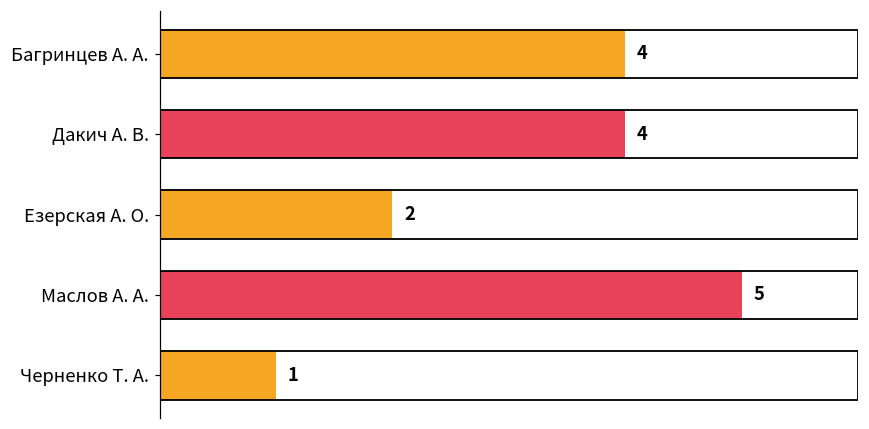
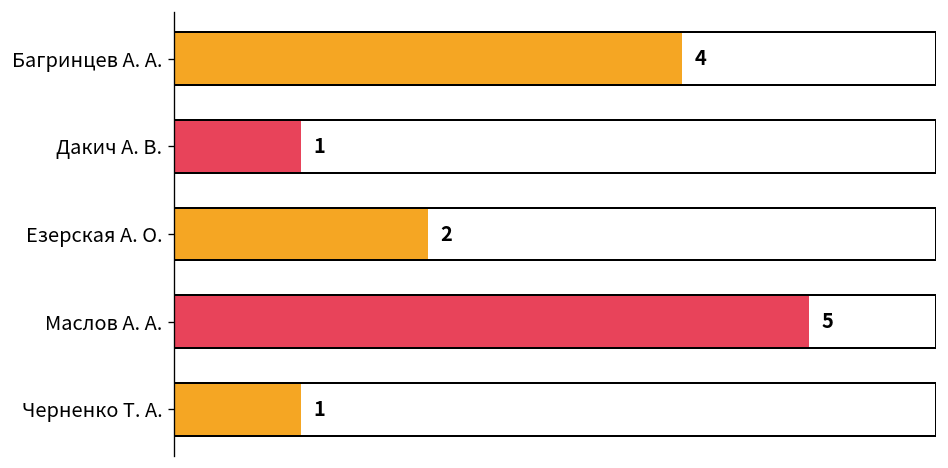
Дакич А. В.: 4 -> 1
